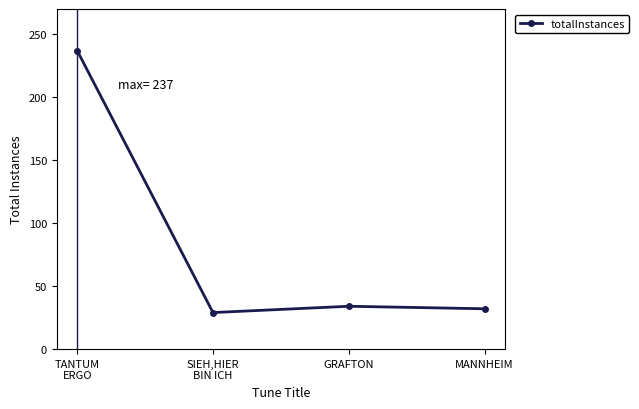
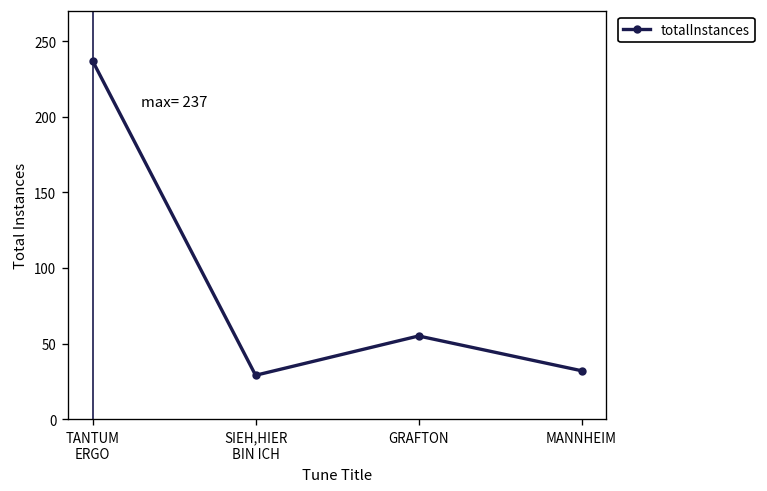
GRAFTON: 34 -> 55
